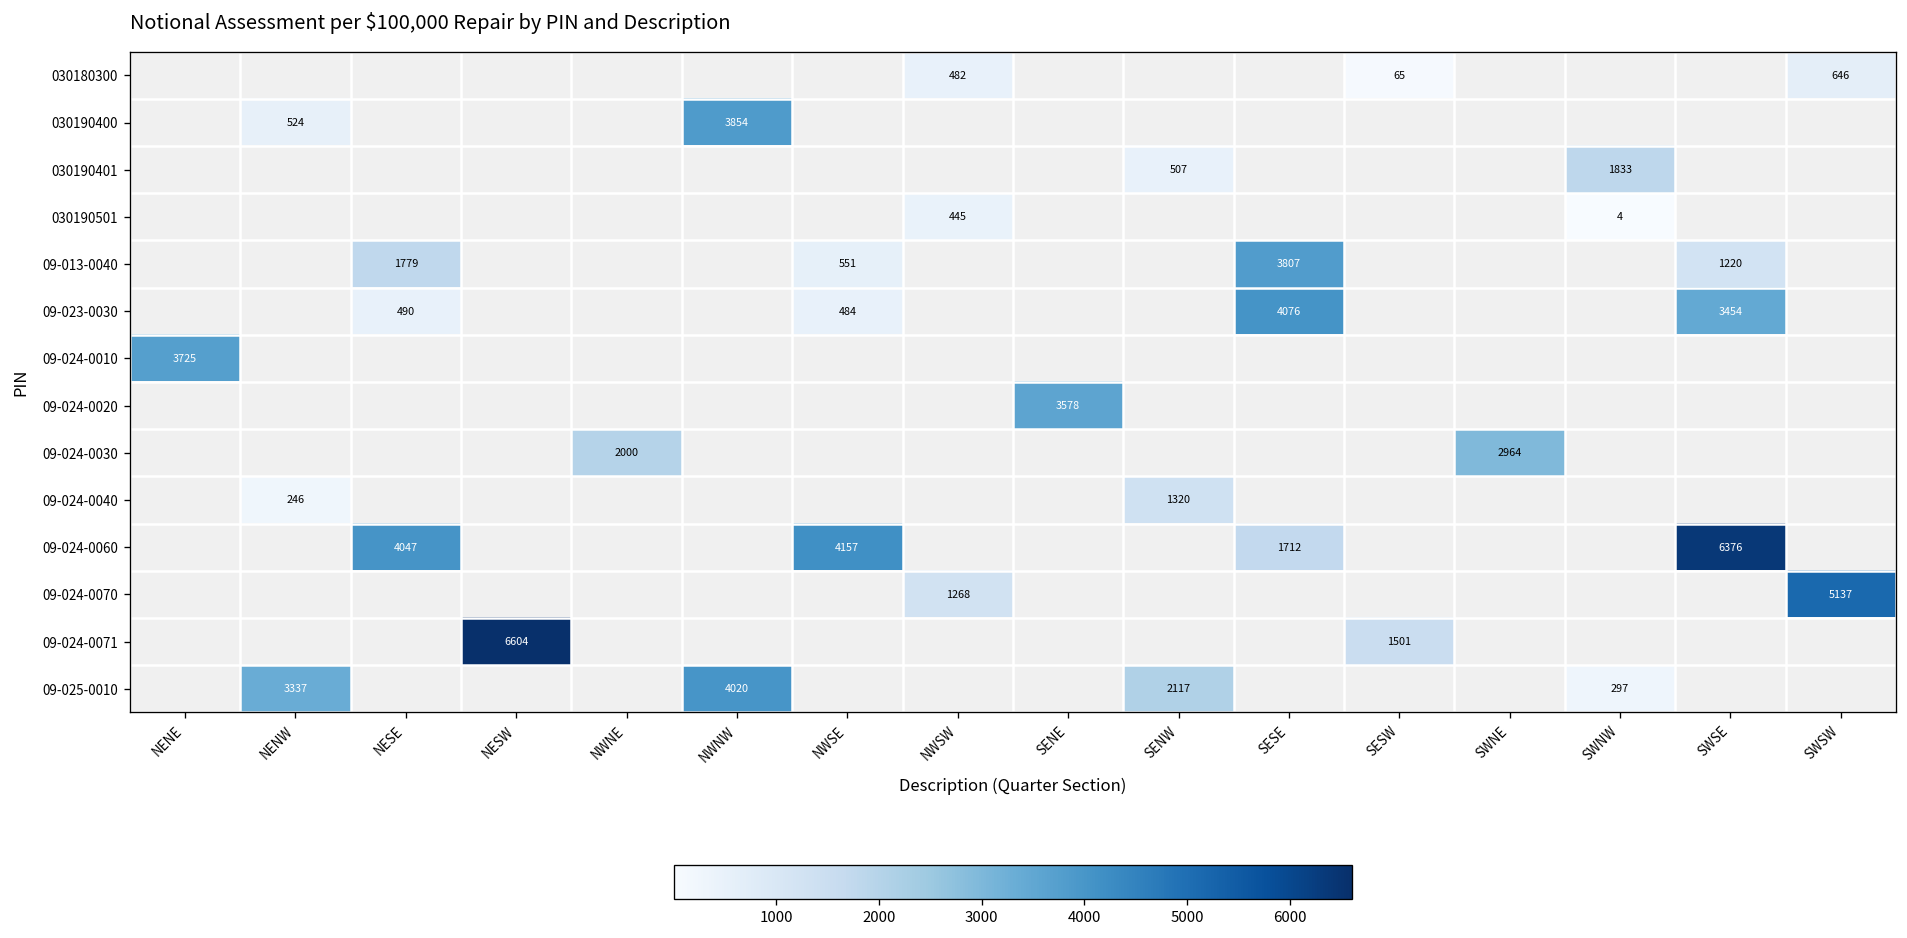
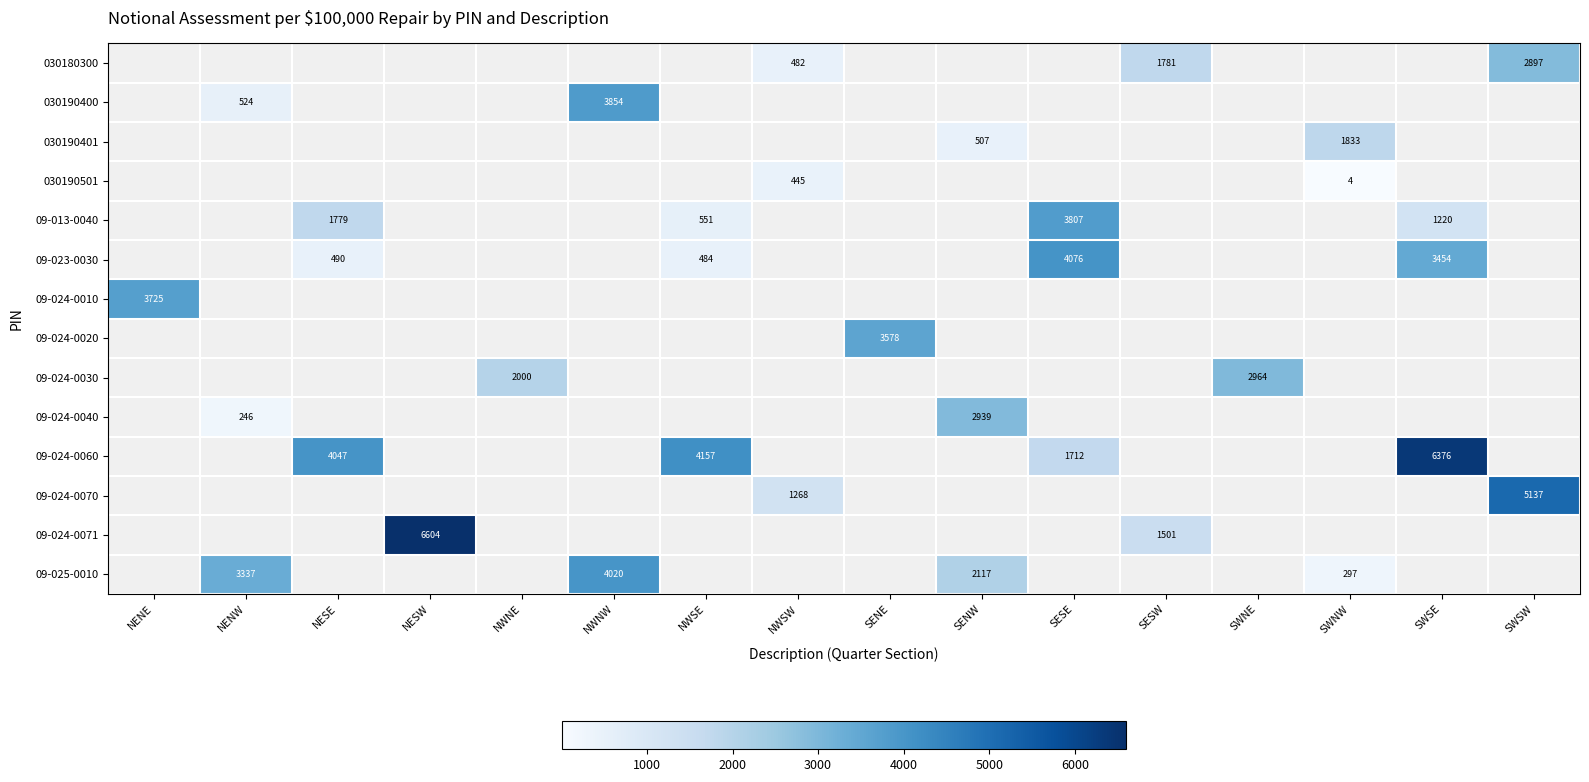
030180300, SESW: 65 -> 1781
030180300, SWSW: 646 -> 2897
09-024-0040, SENW: 1320 -> 2939
